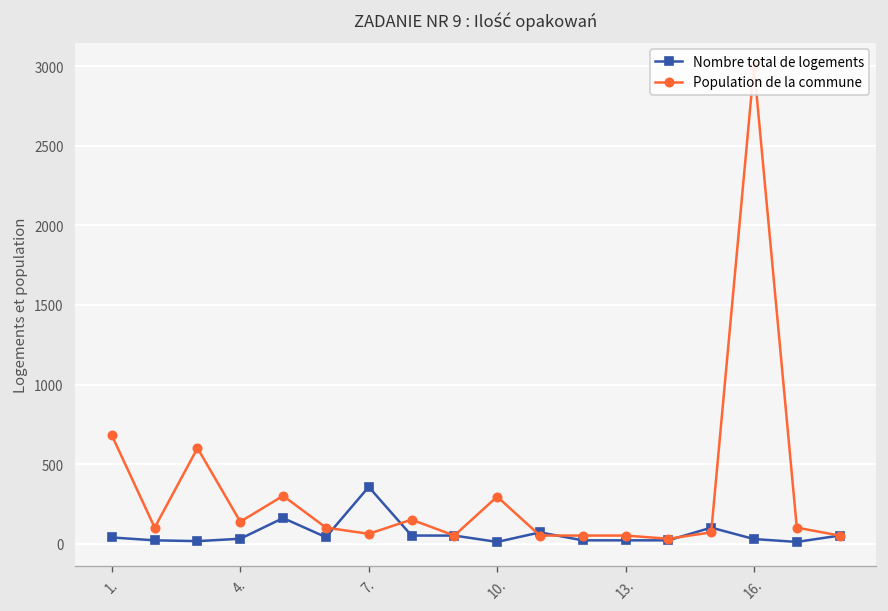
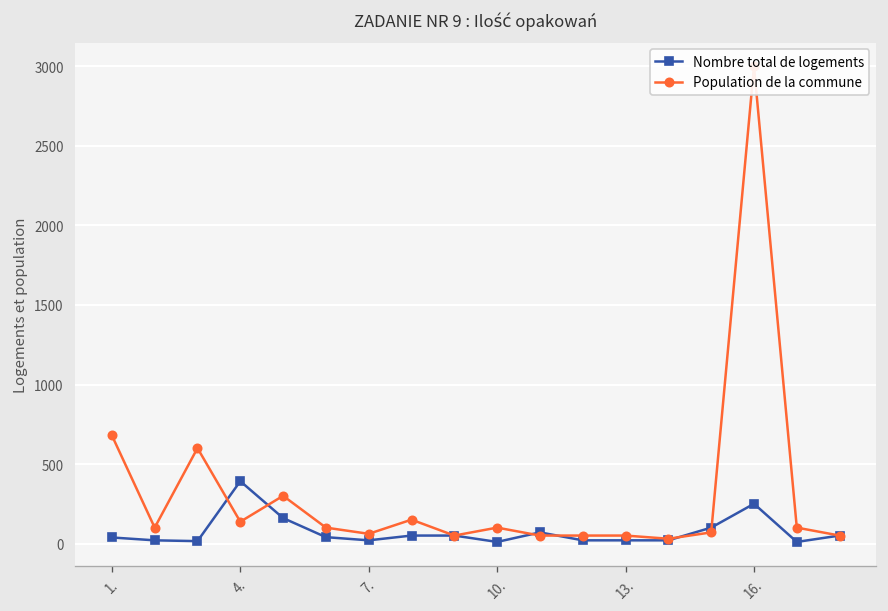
Nombre total de logements, 4.: 30 -> 390
Nombre total de logements, 7.: 360 -> 20
Population de la commune, 10.: 300 -> 100
Nombre total de logements, 16.: 30 -> 250
